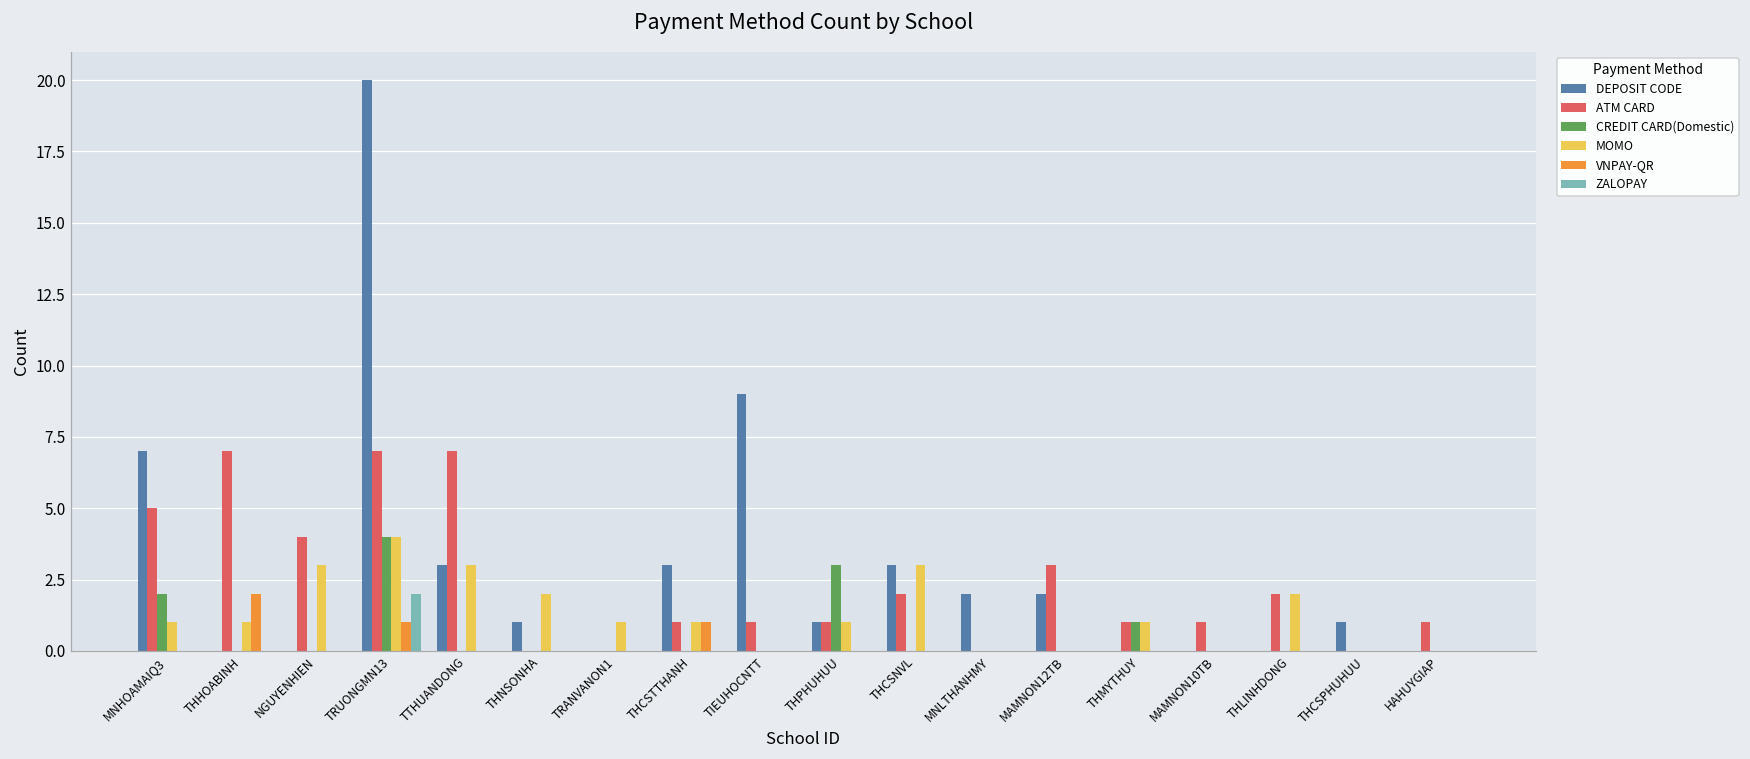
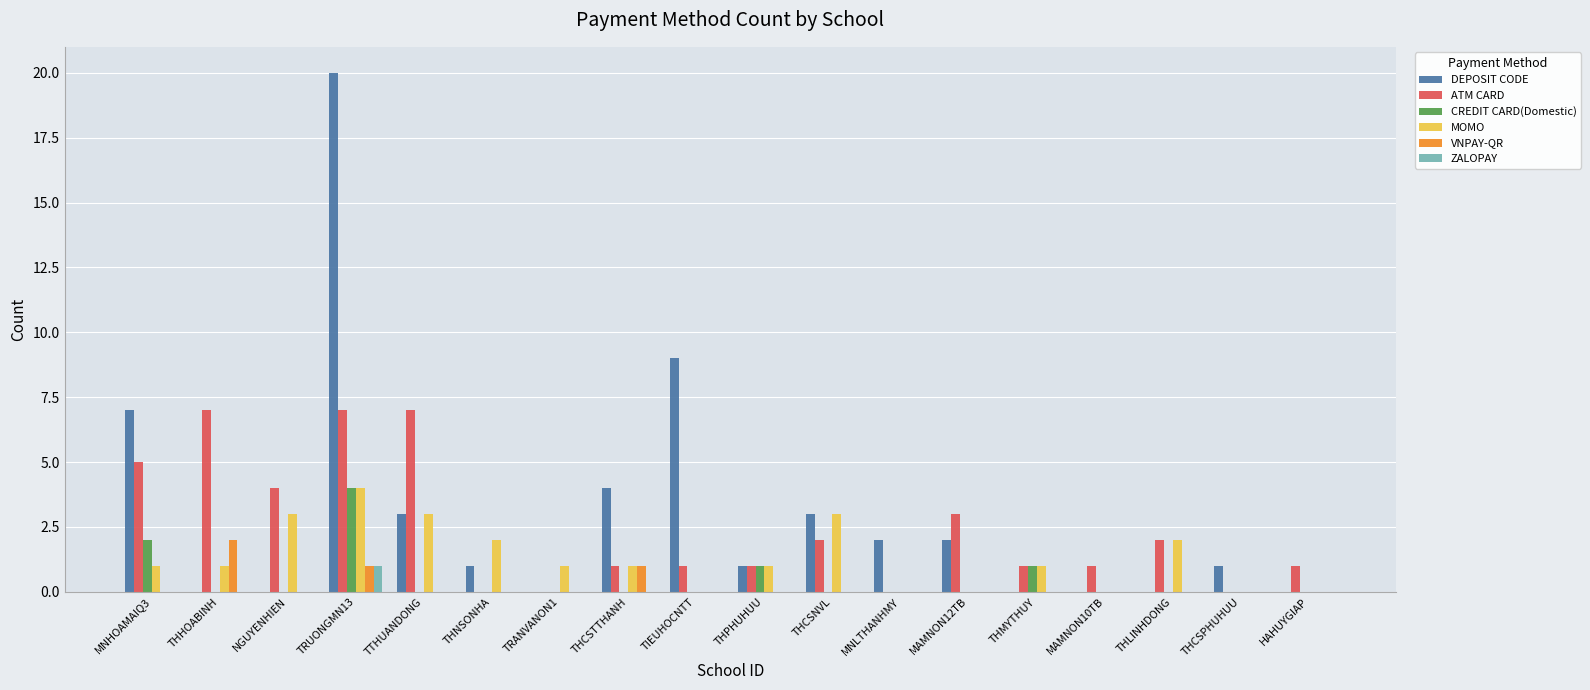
ZALOPAY, TRUONGMN13: 2 -> 1
DEPOSIT CODE, THCSTTHANH: 3 -> 4
CREDIT CARD(Domestic), THPHUHUU: 3 -> 1
